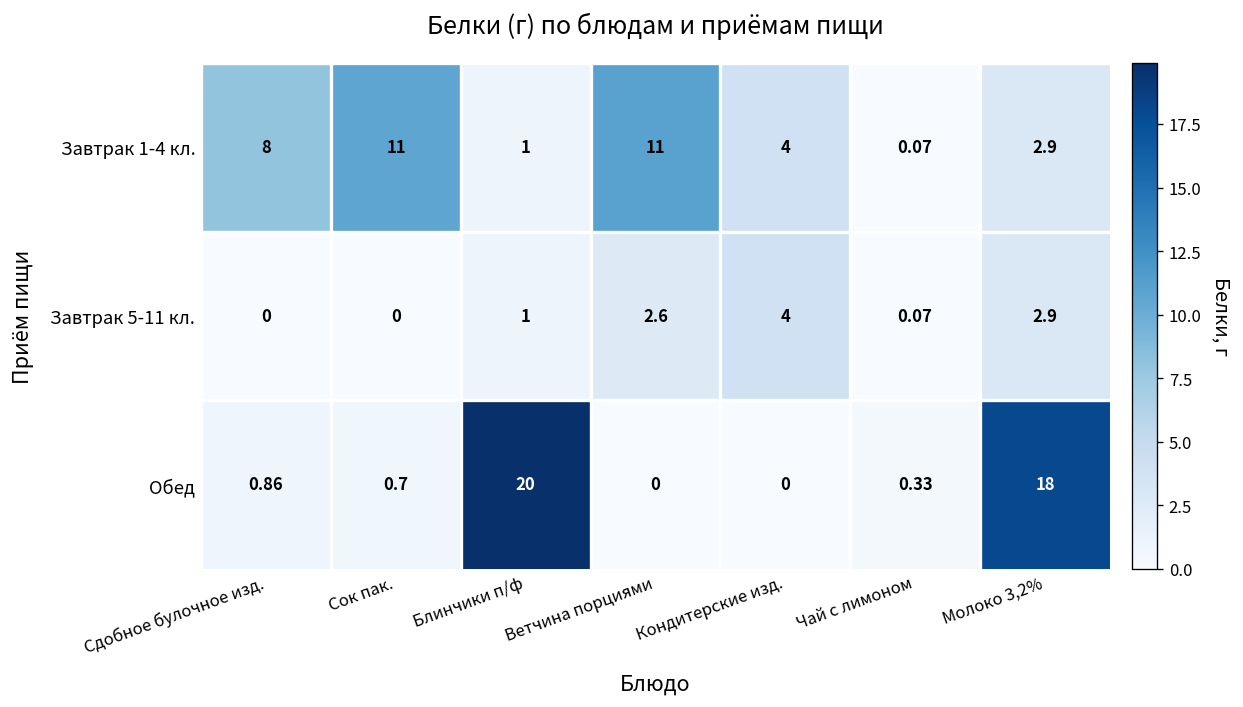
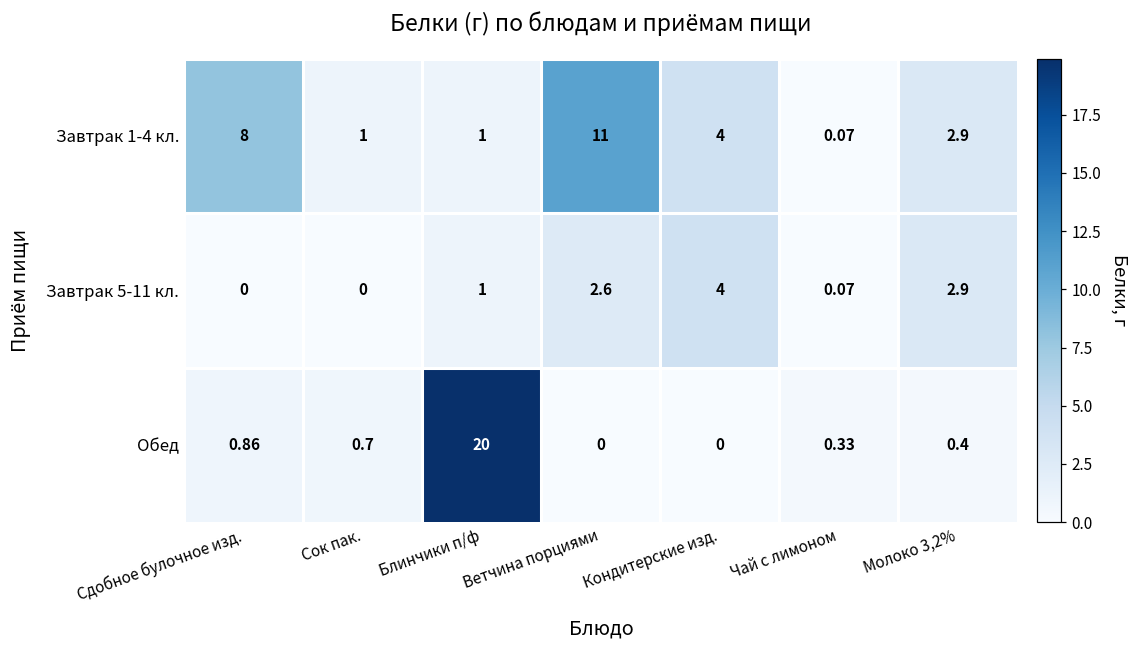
Завтрак 1-4 кл., Сок пак.: 11 -> 1
Обед, Молоко 3,2%: 18 -> 0.4
